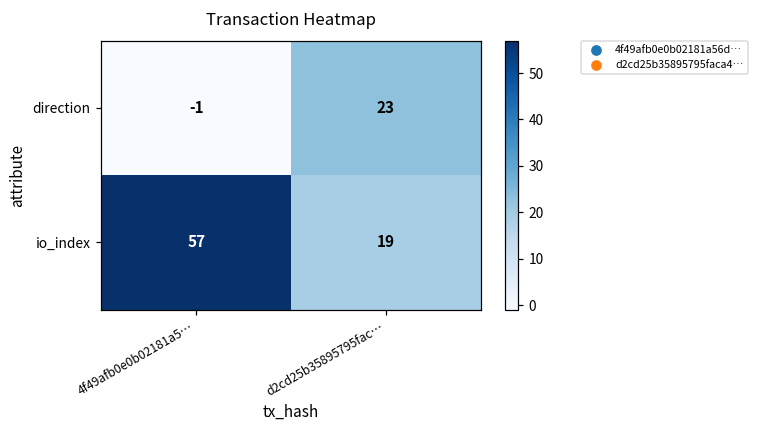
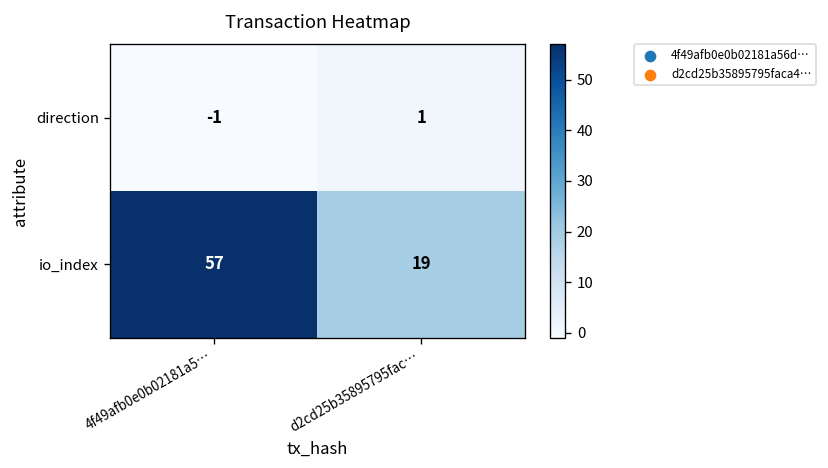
direction, d2cd25b35895795fac…: 23 -> 1
